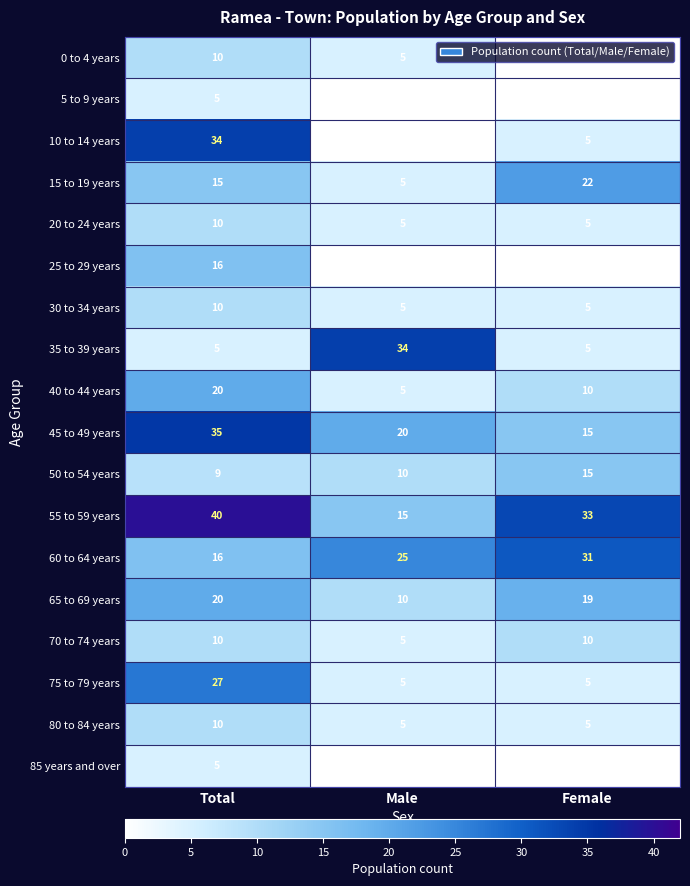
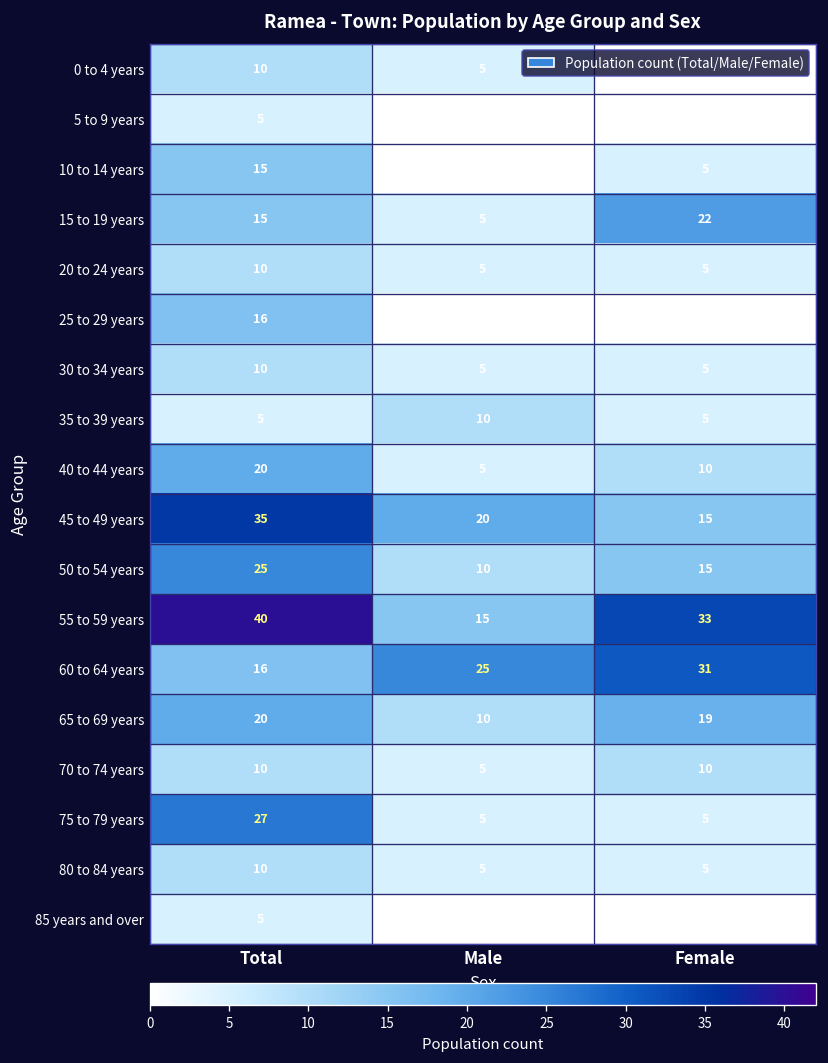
10 to 14 years, Total: 34 -> 15
35 to 39 years, Male: 34 -> 10
50 to 54 years, Total: 9 -> 25
